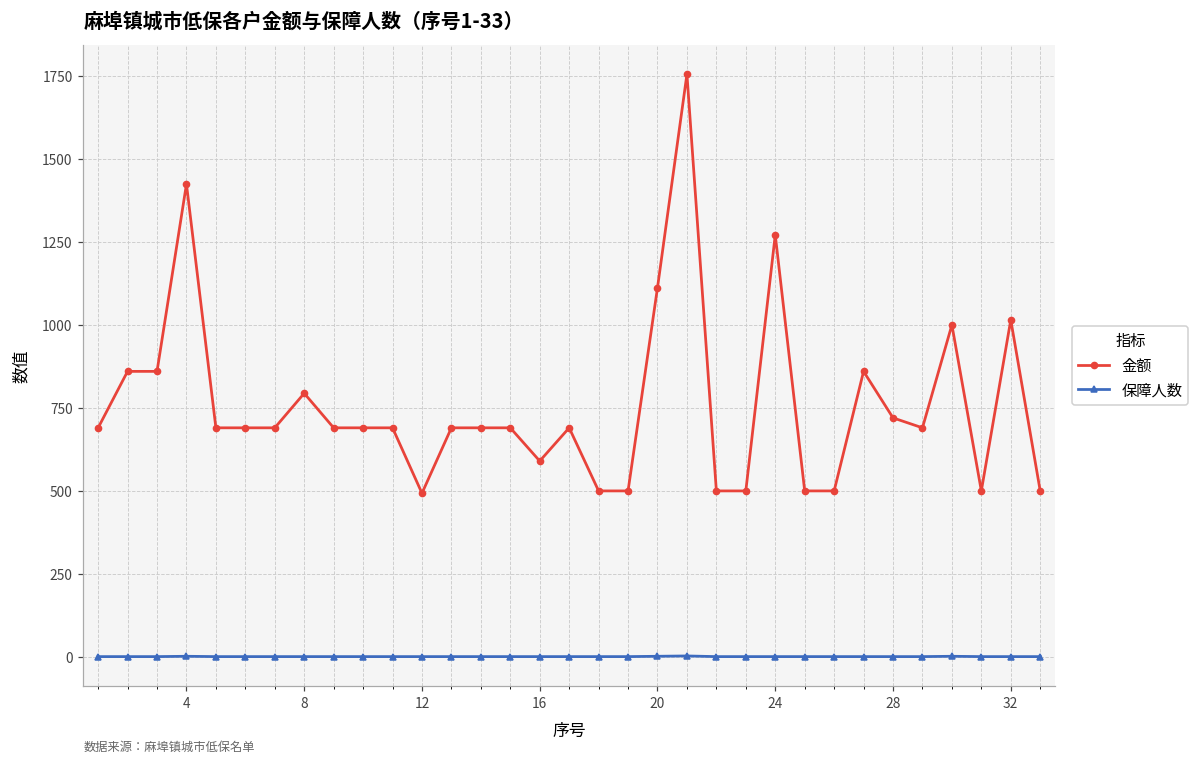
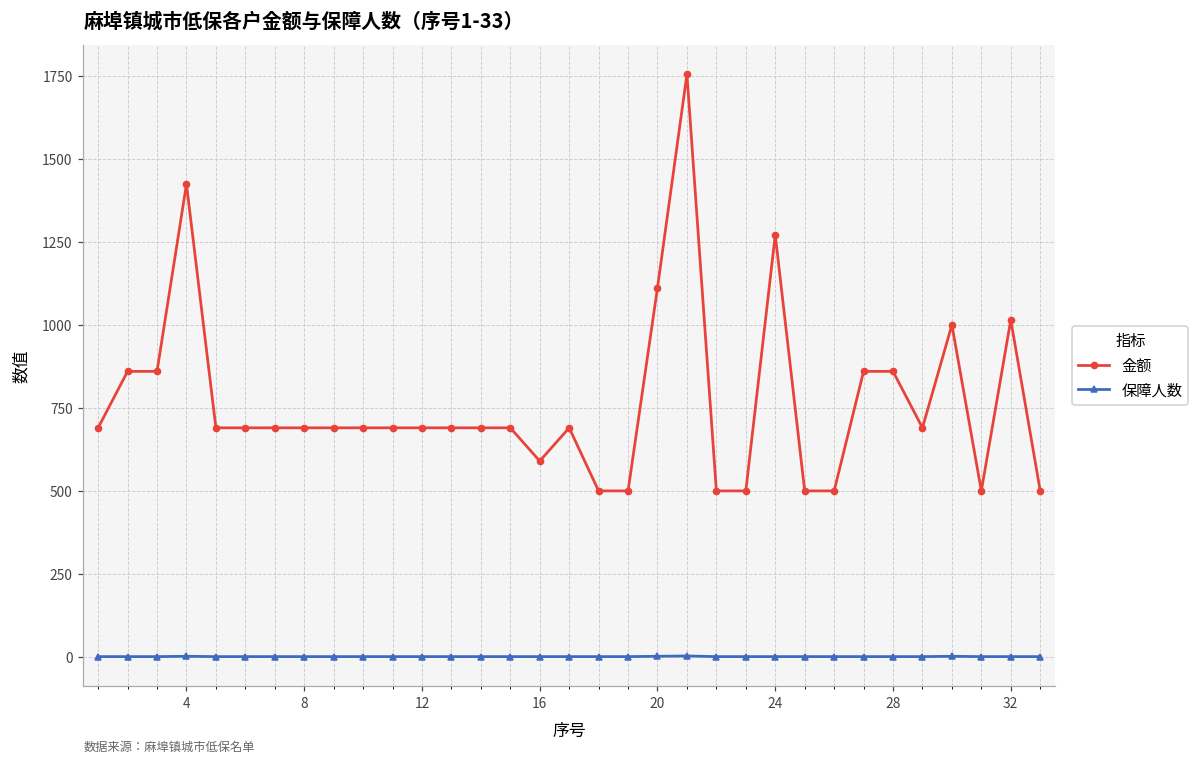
金额, 8: 790 -> 690
金额, 12: 490 -> 690
金额, 28: 720 -> 860
